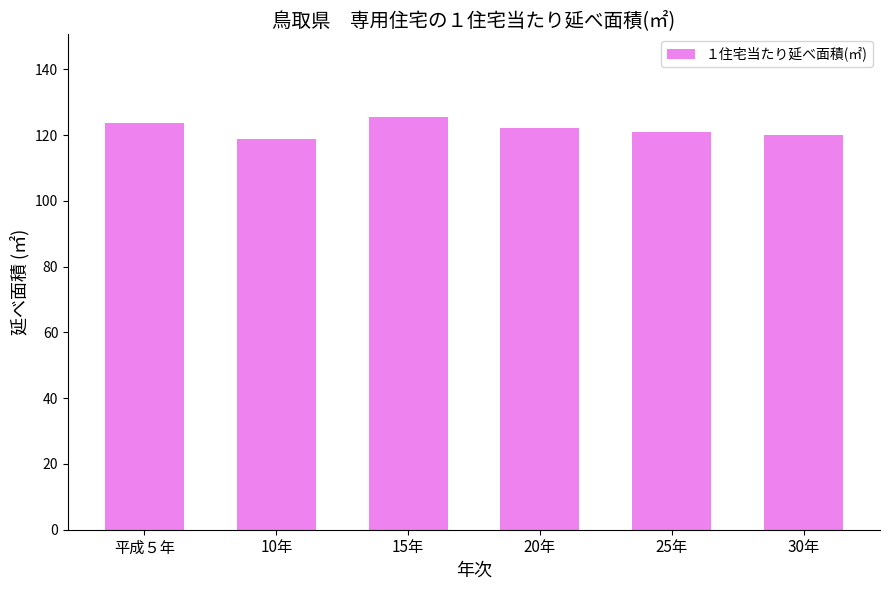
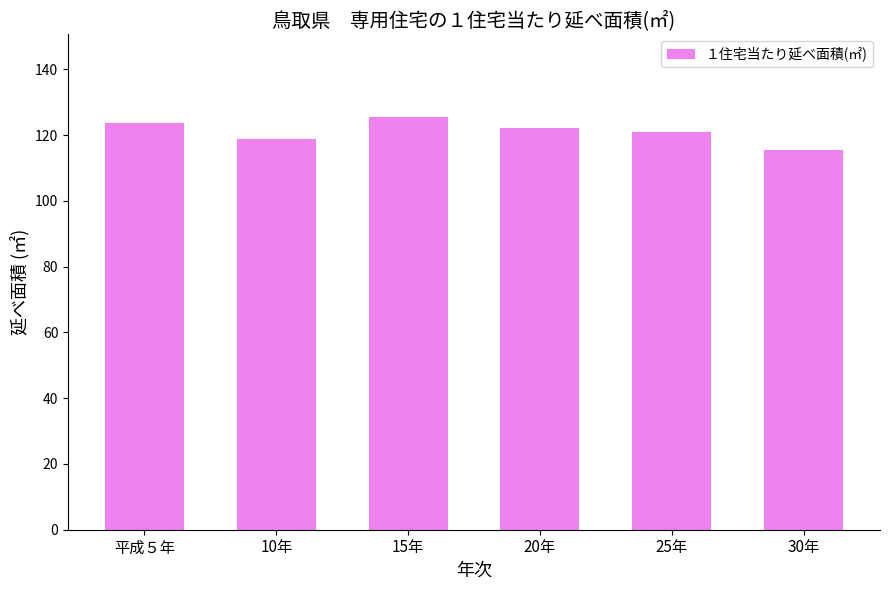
30年: 120 -> 116
